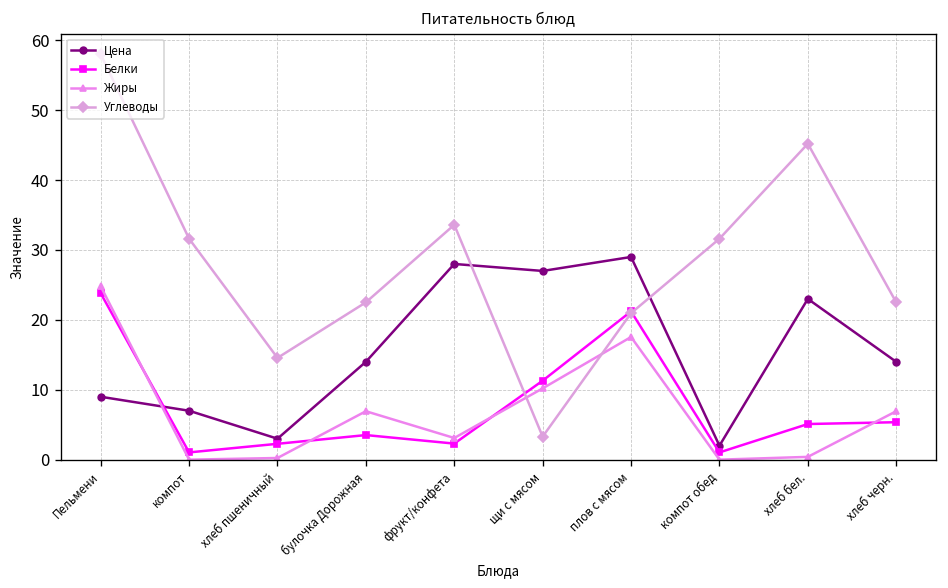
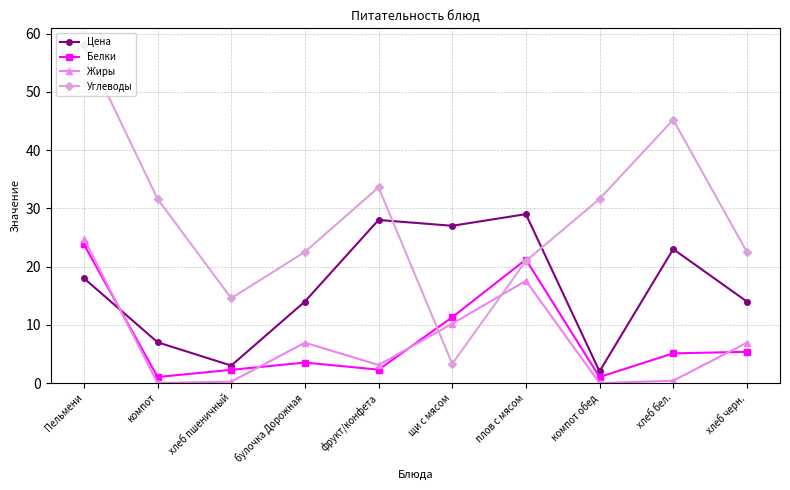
Цена, Пельмени: 9 -> 18
